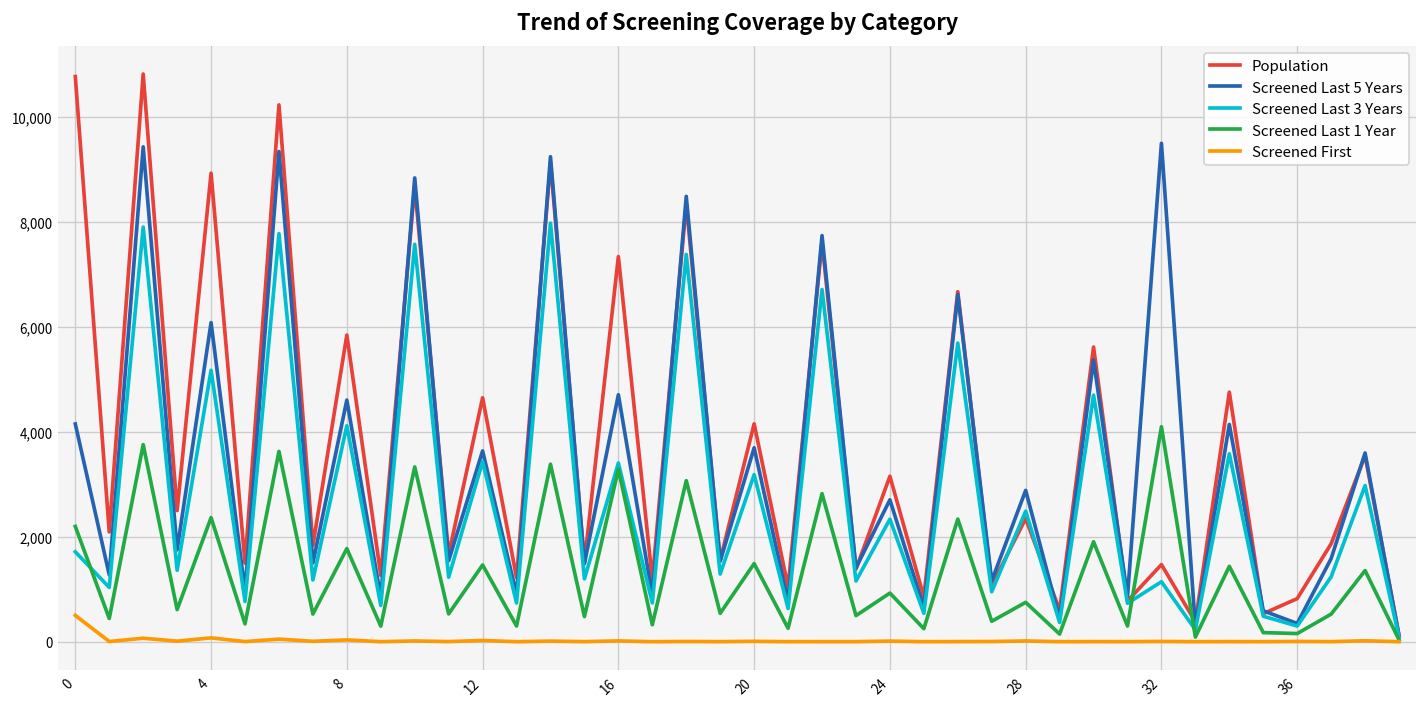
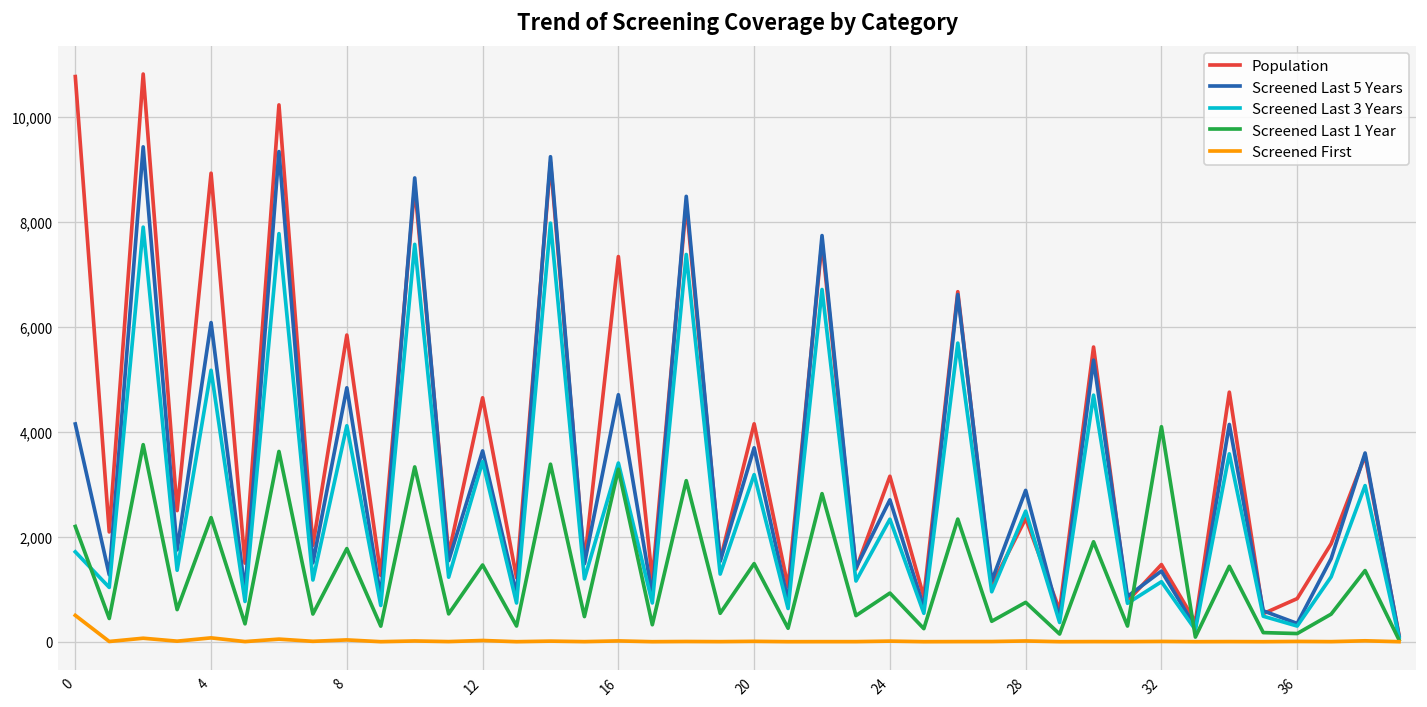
Screened Last 5 Years, 8: 4,600 -> 4,800
Screened Last 5 Years, 32: 9,500 -> 1,300
